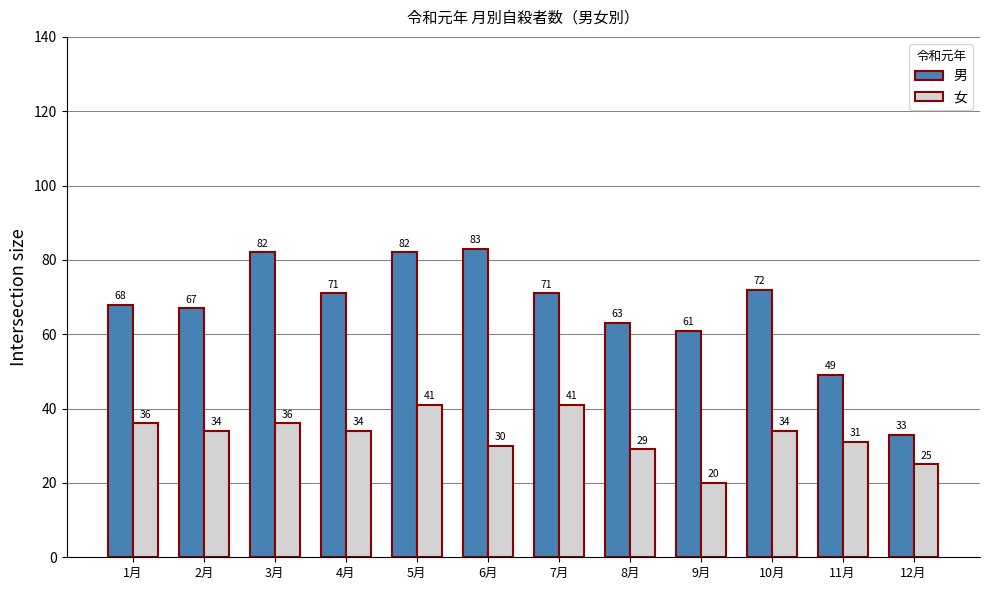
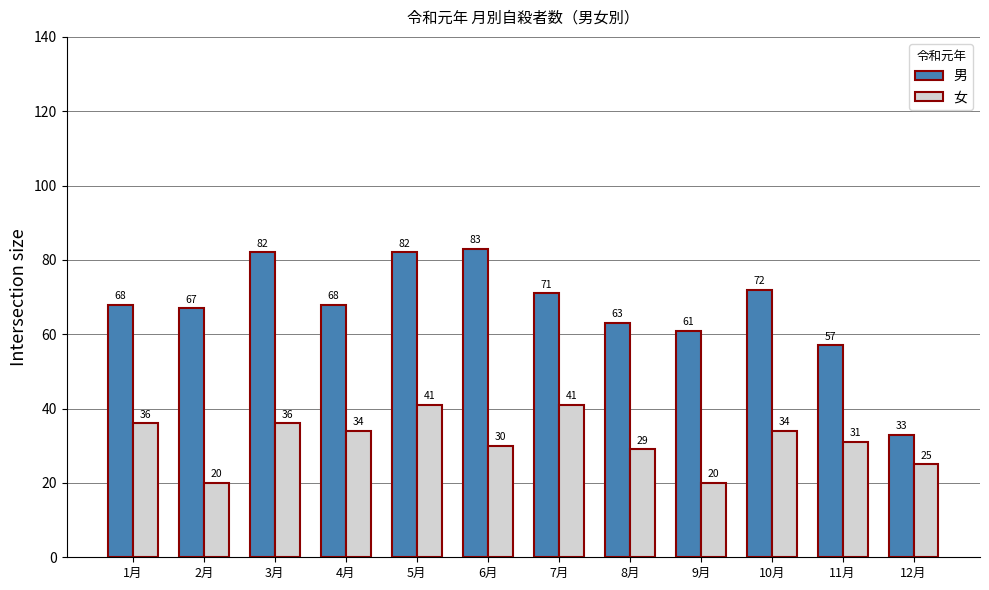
女, 2月: 34 -> 20
男, 4月: 71 -> 68
男, 11月: 49 -> 57
